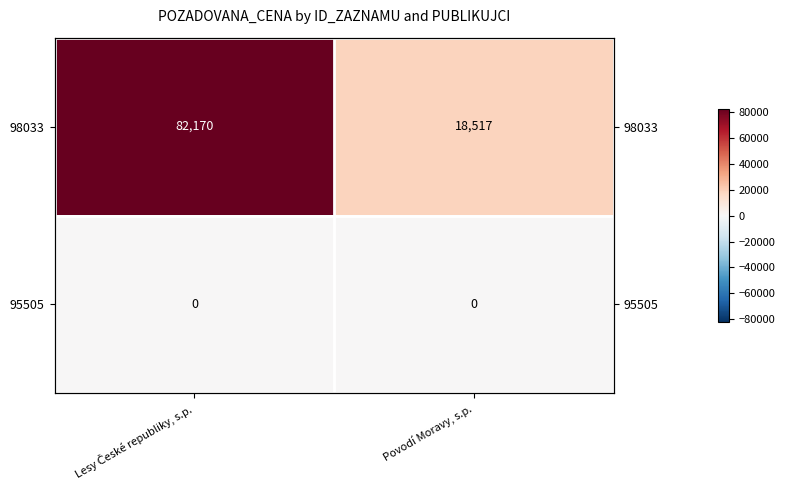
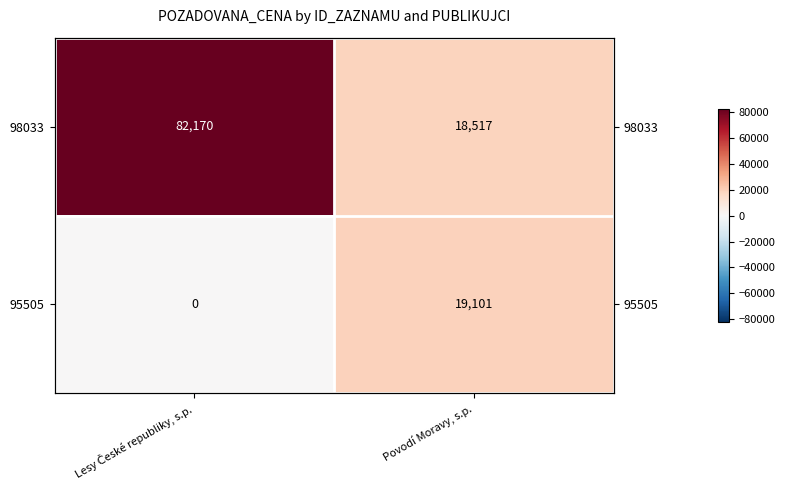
95505, Povodí Moravy, s.p.: 0 -> 19,101
